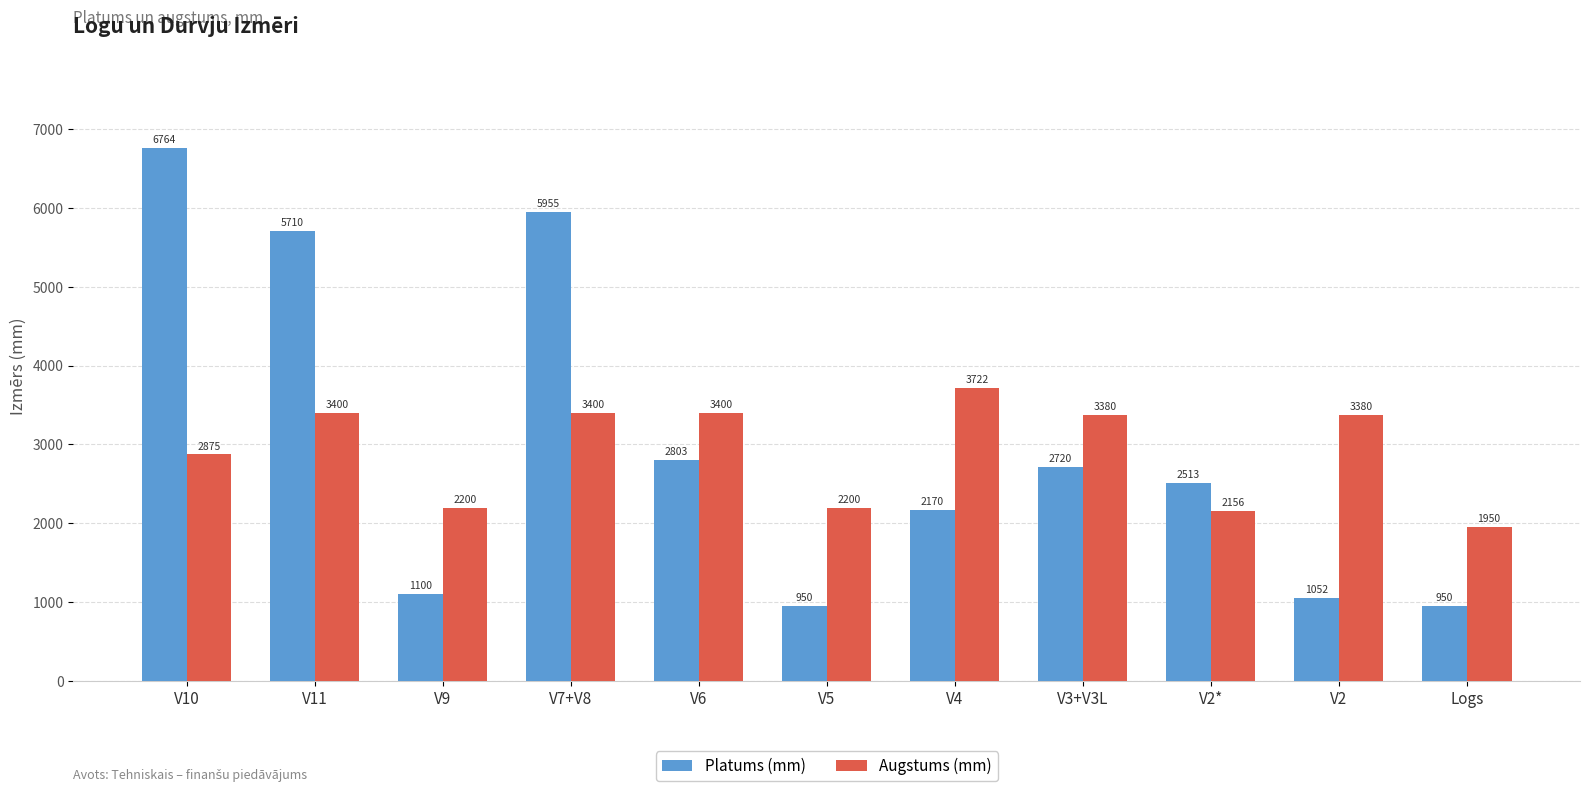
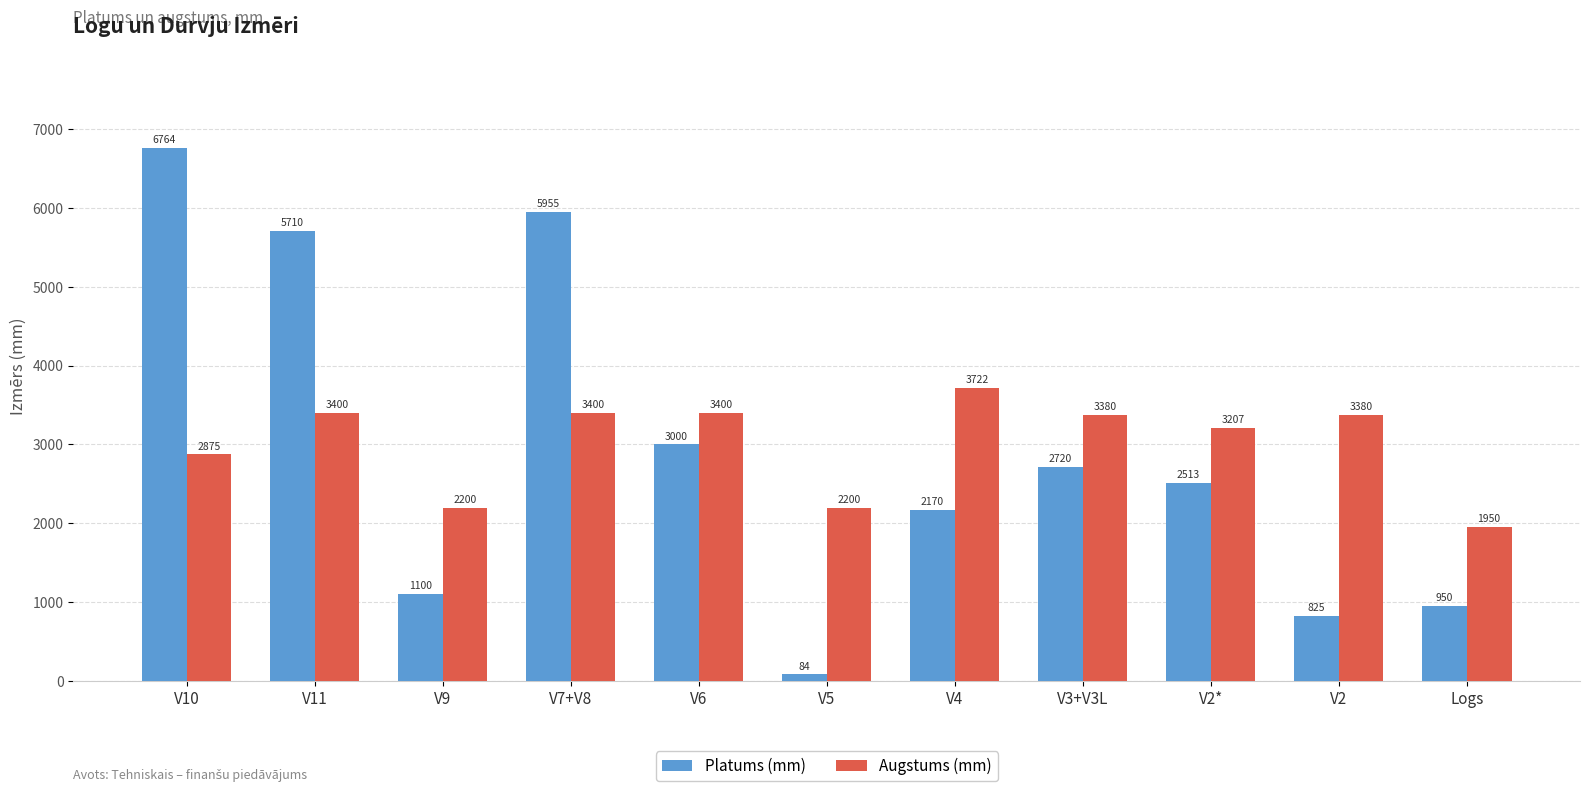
Platums (mm), V6: 2803 -> 3000
Platums (mm), V5: 950 -> 84
Augstums (mm), V2*: 2156 -> 3207
Platums (mm), V2: 1052 -> 825
